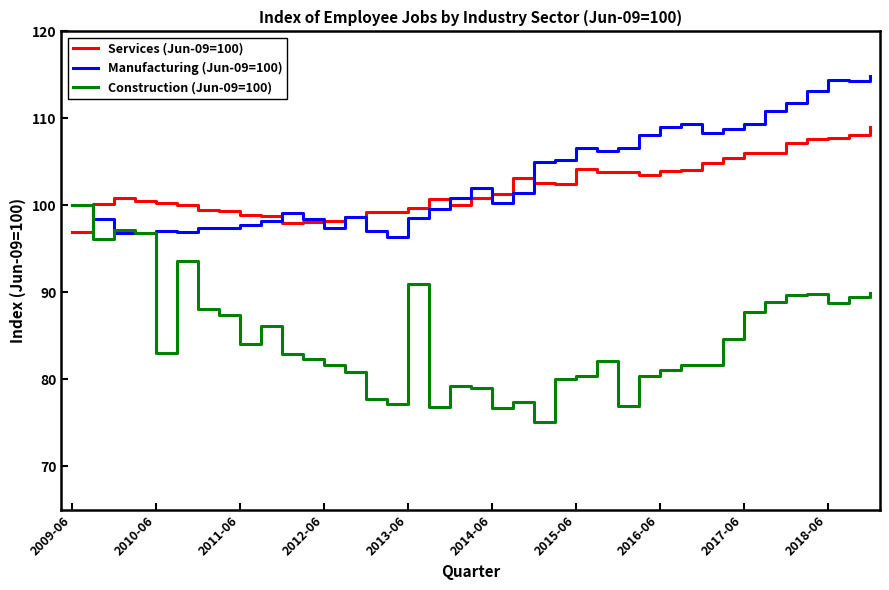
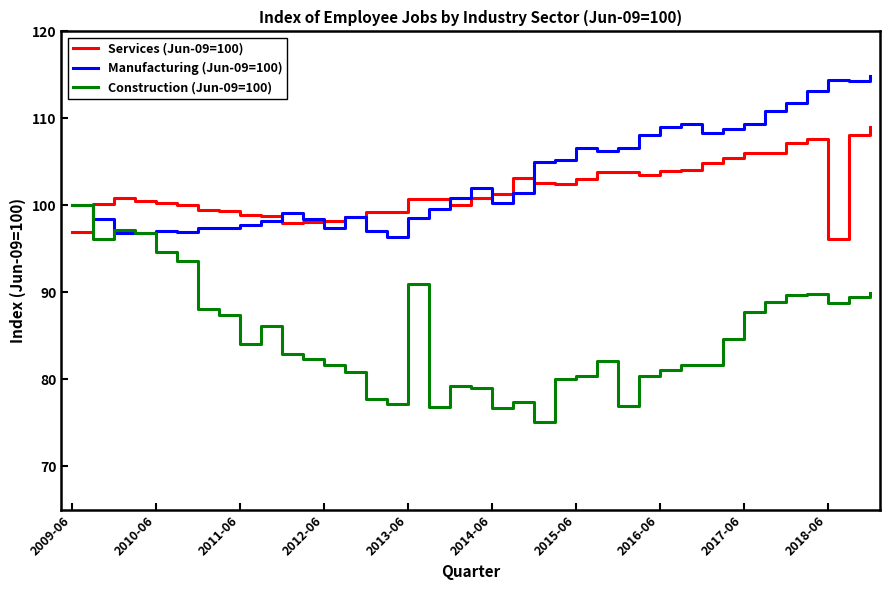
Construction (Jun-09=100), 2010-06: 83 -> 95
Services (Jun-09=100), 2013-06: 100 -> 101
Services (Jun-09=100), 2015-06: 104 -> 103
Services (Jun-09=100), 2018-06: 108 -> 96
